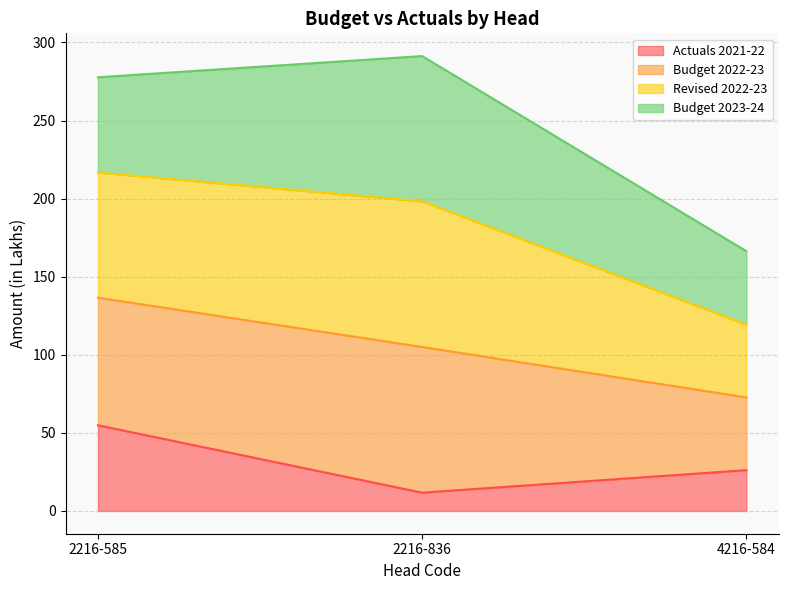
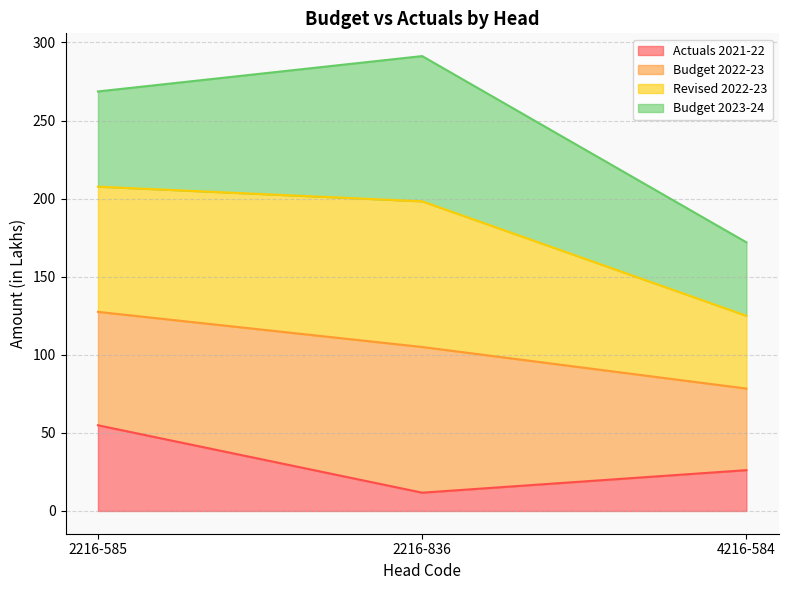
Budget 2022-23, 2216-585: 82 -> 73
Budget 2022-23, 4216-584: 47 -> 52
